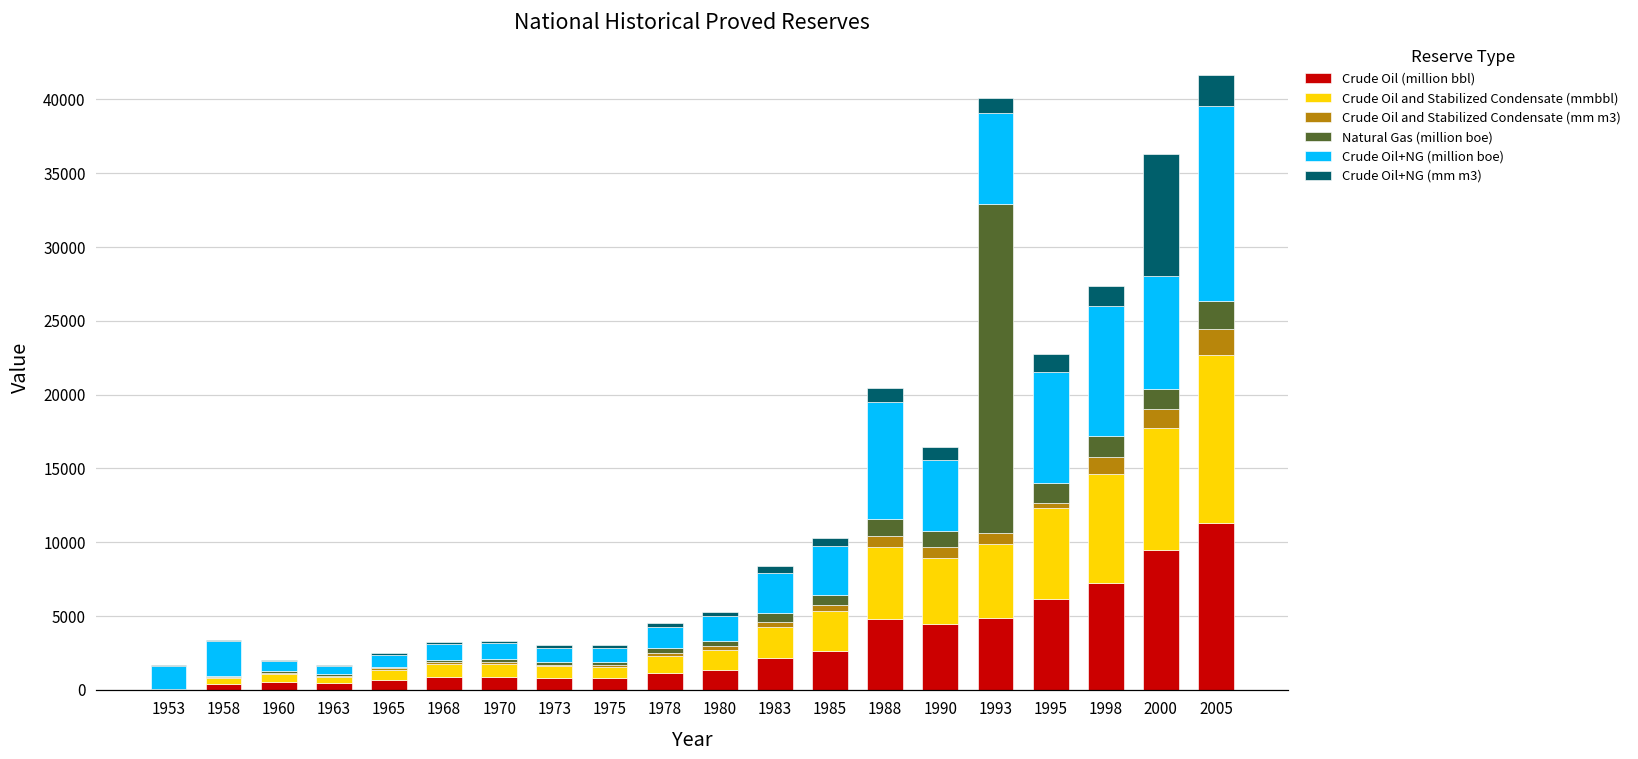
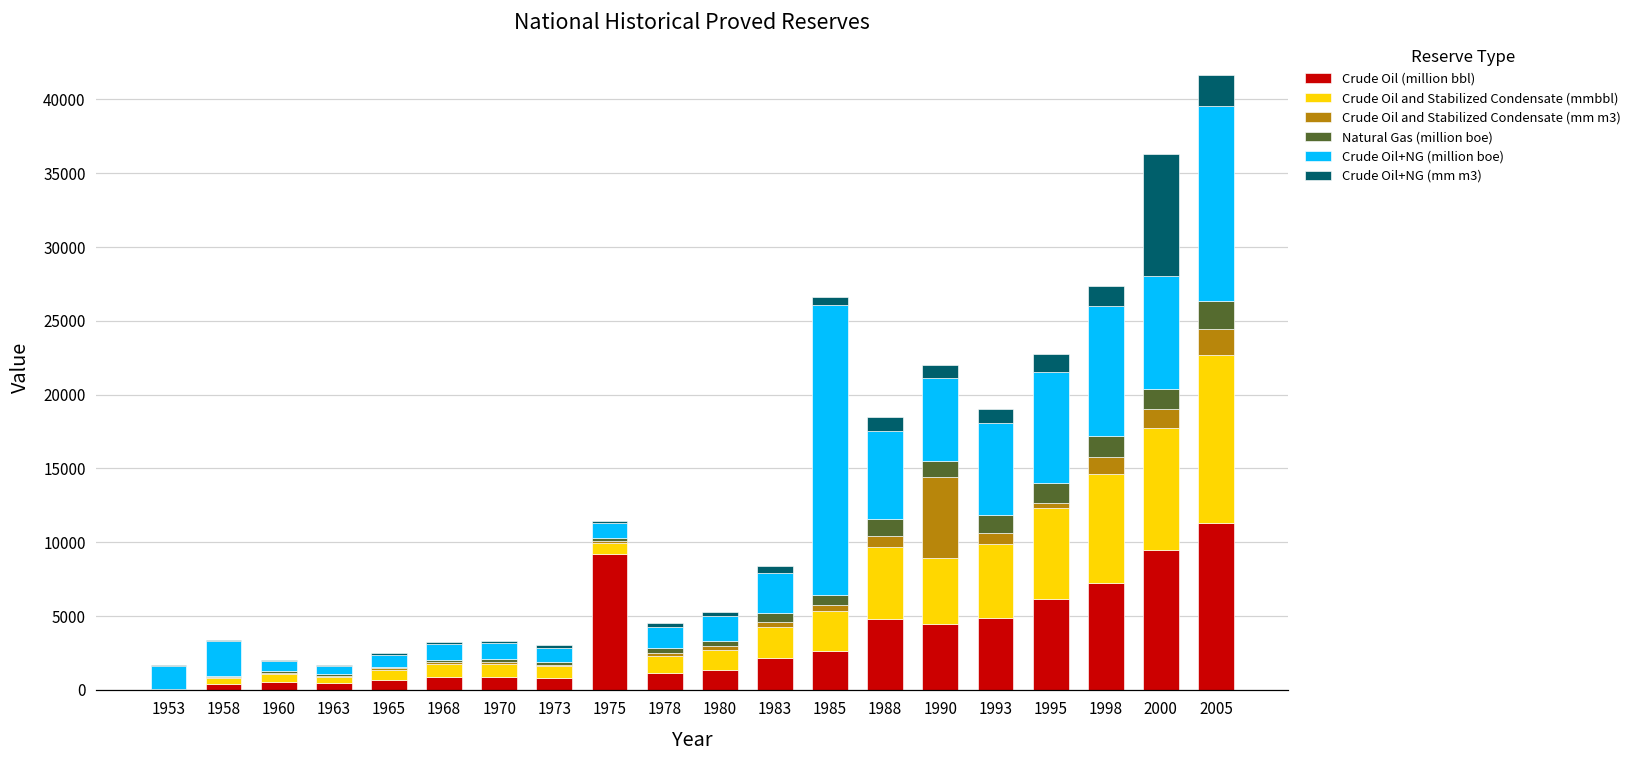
Crude Oil (million bbl), 1975: 800 -> 9200
Crude Oil+NG (million boe), 1985: 3300 -> 19600
Crude Oil+NG (million boe), 1988: 7900 -> 6000
Crude Oil and Stabilized Condensate (mm m3), 1990: 700 -> 5500
Crude Oil+NG (million boe), 1990: 4800 -> 5600
Natural Gas (million boe), 1993: 22300 -> 1200
